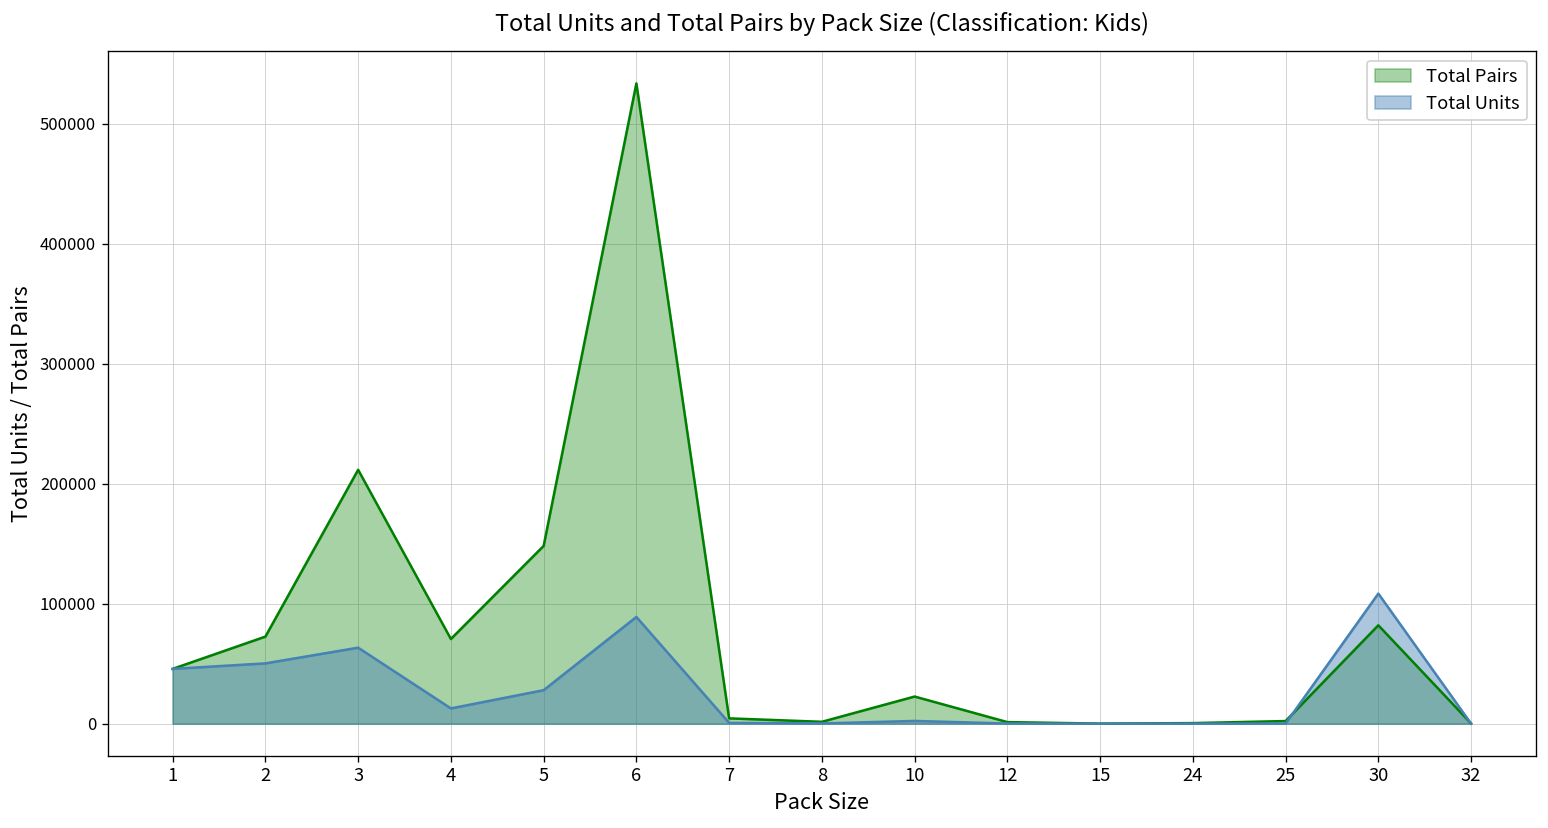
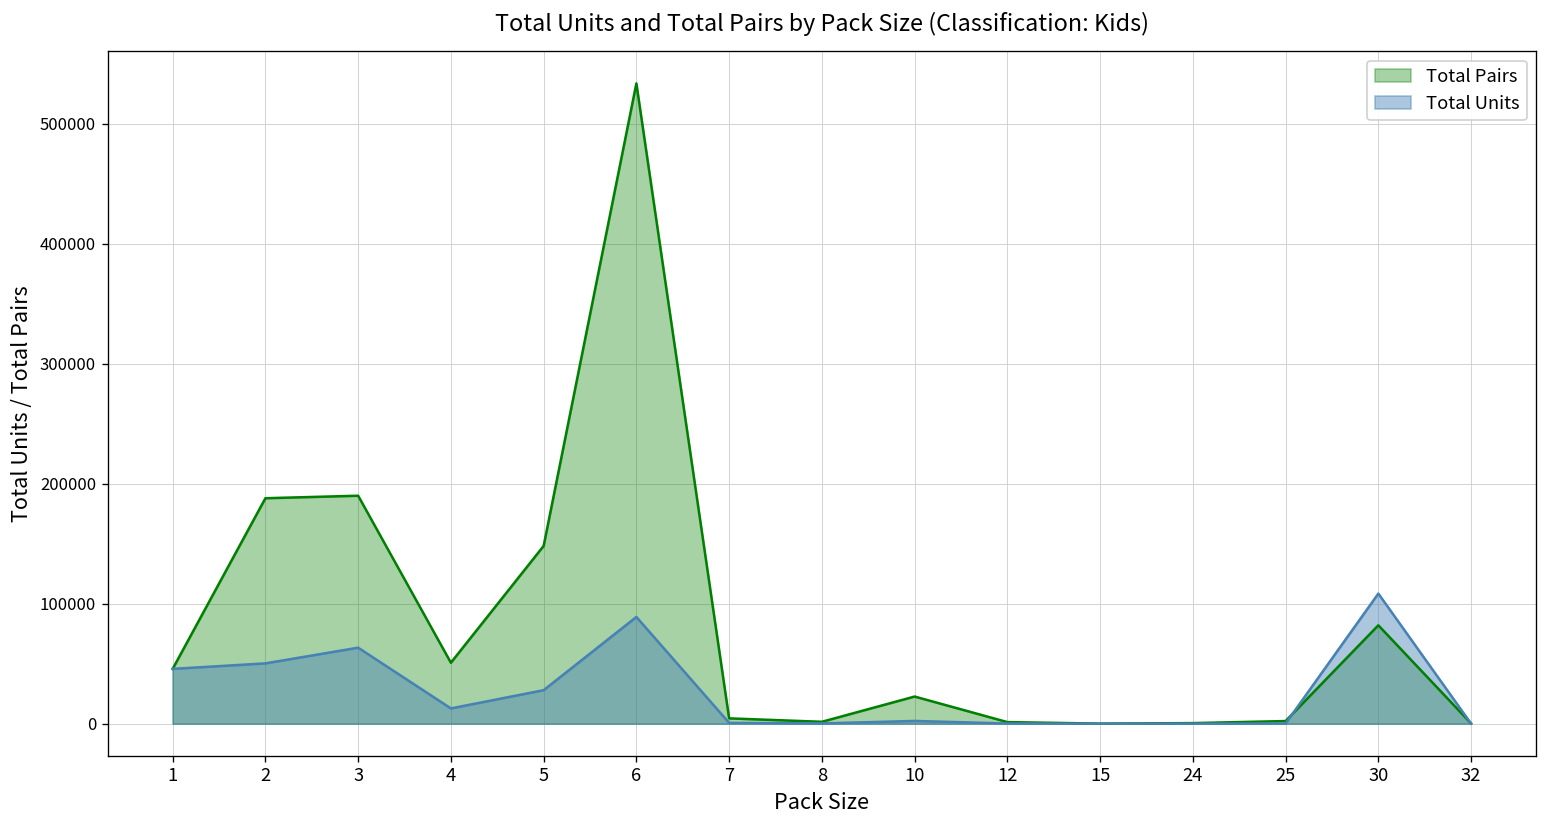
Total Pairs, 2: 70000 -> 190000
Total Pairs, 3: 210000 -> 190000
Total Pairs, 4: 70000 -> 50000
